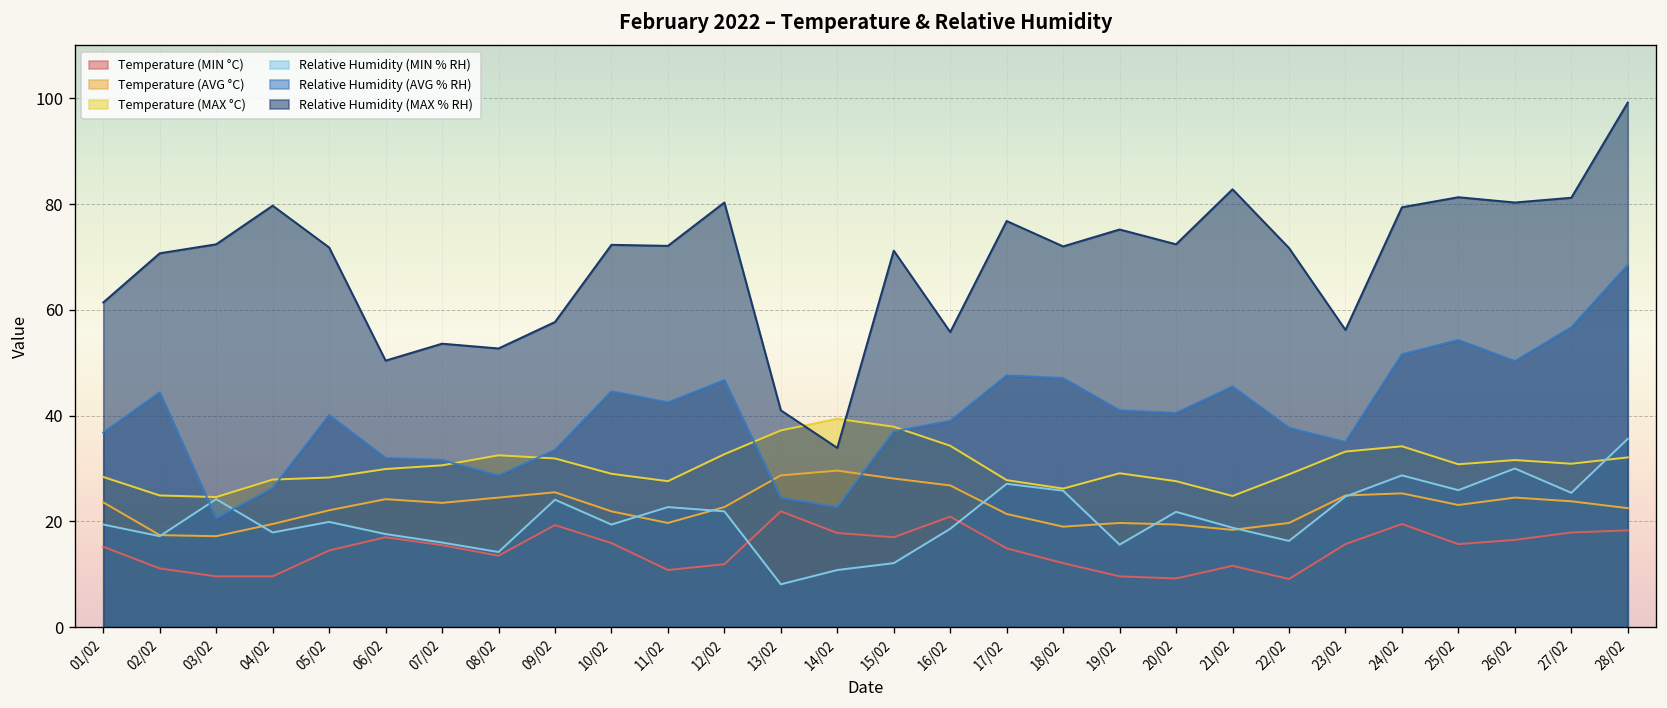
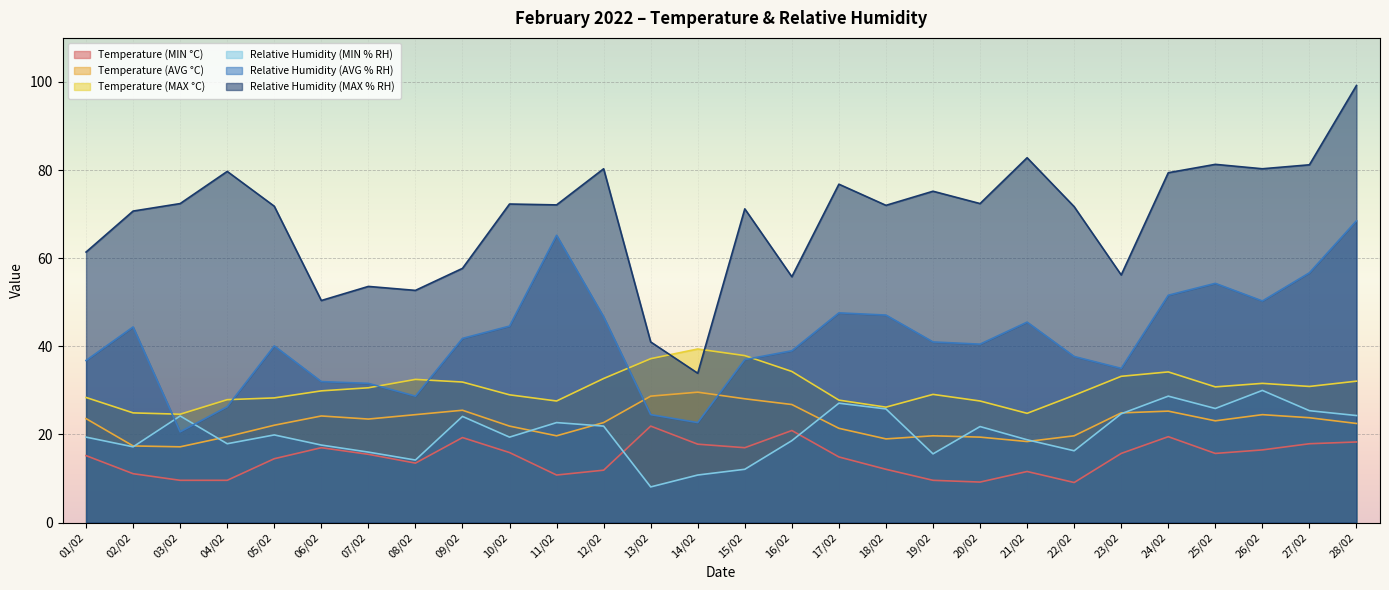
Relative Humidity (AVG % RH), 09/02: 34 -> 42
Relative Humidity (AVG % RH), 11/02: 43 -> 65
Relative Humidity (MIN % RH), 28/02: 36 -> 24
